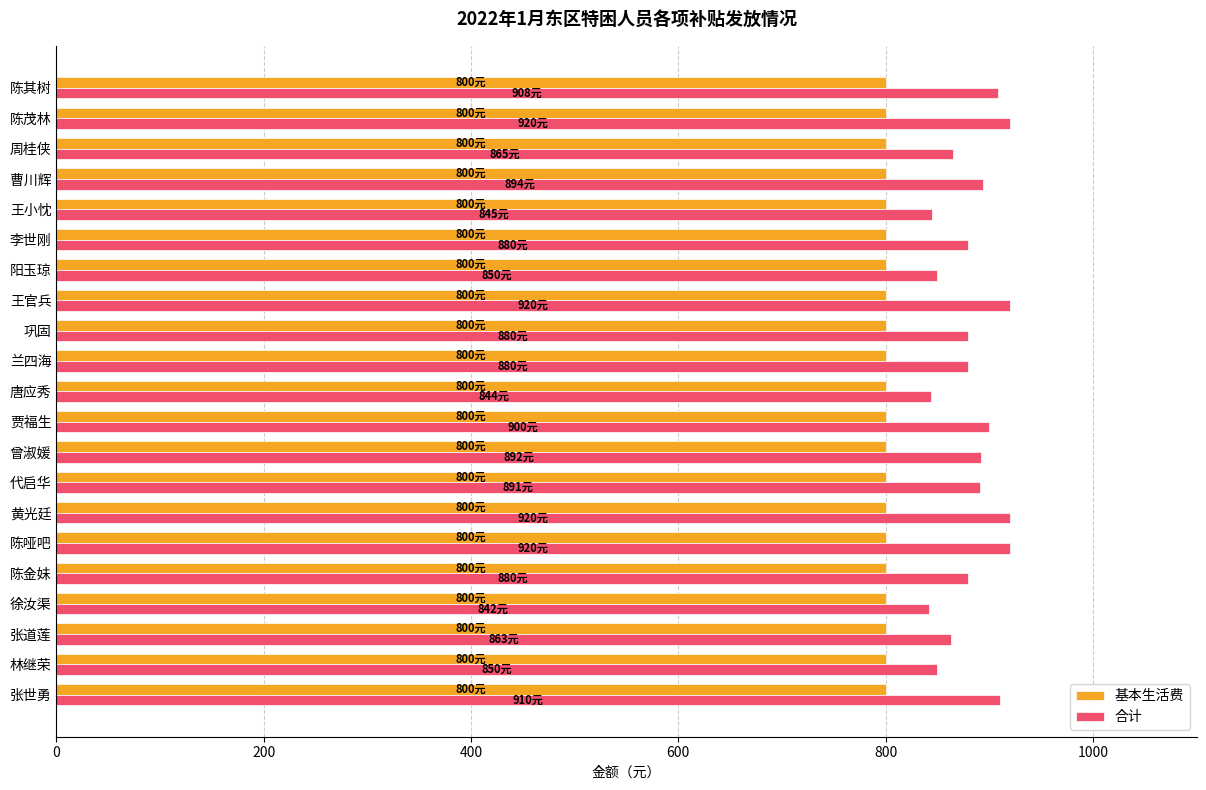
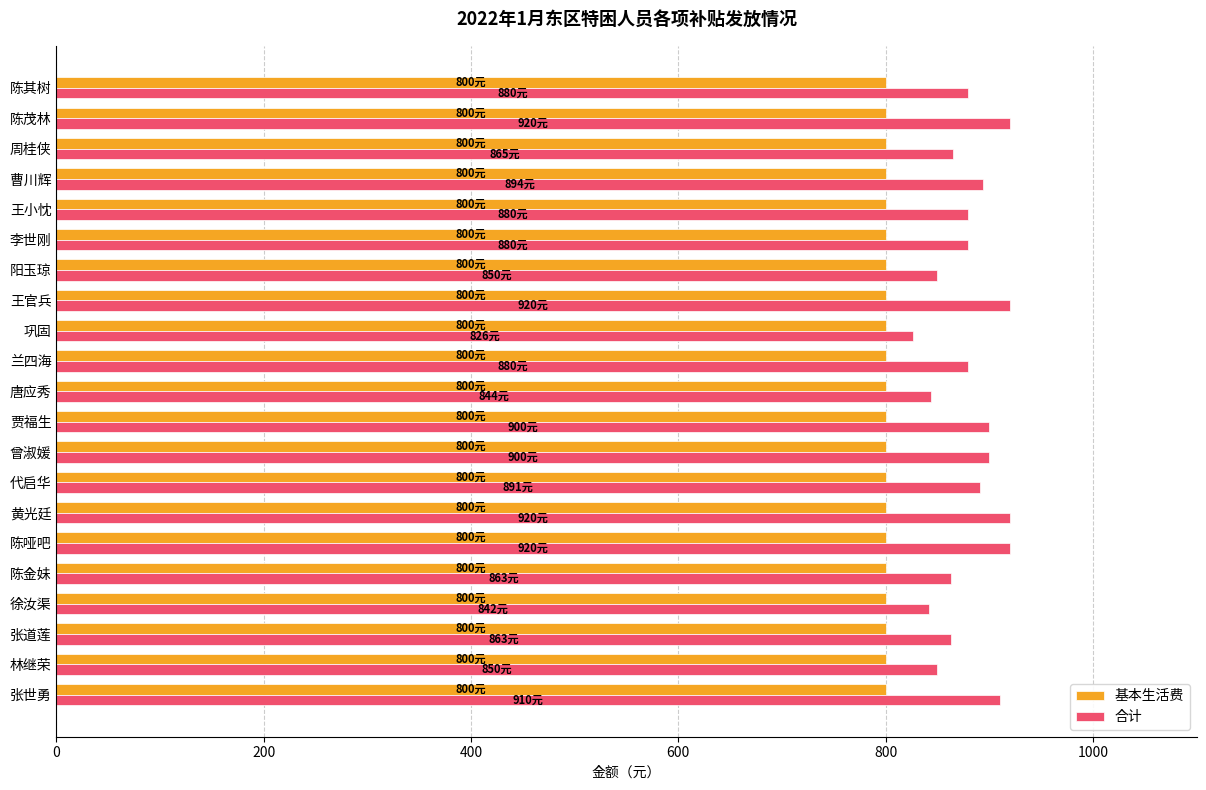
合计, 陈其树: 908元 -> 880元
合计, 王小忱: 845元 -> 880元
合计, 巩固: 880元 -> 826元
合计, 曾淑媛: 892元 -> 900元
合计, 陈金妹: 880元 -> 863元
